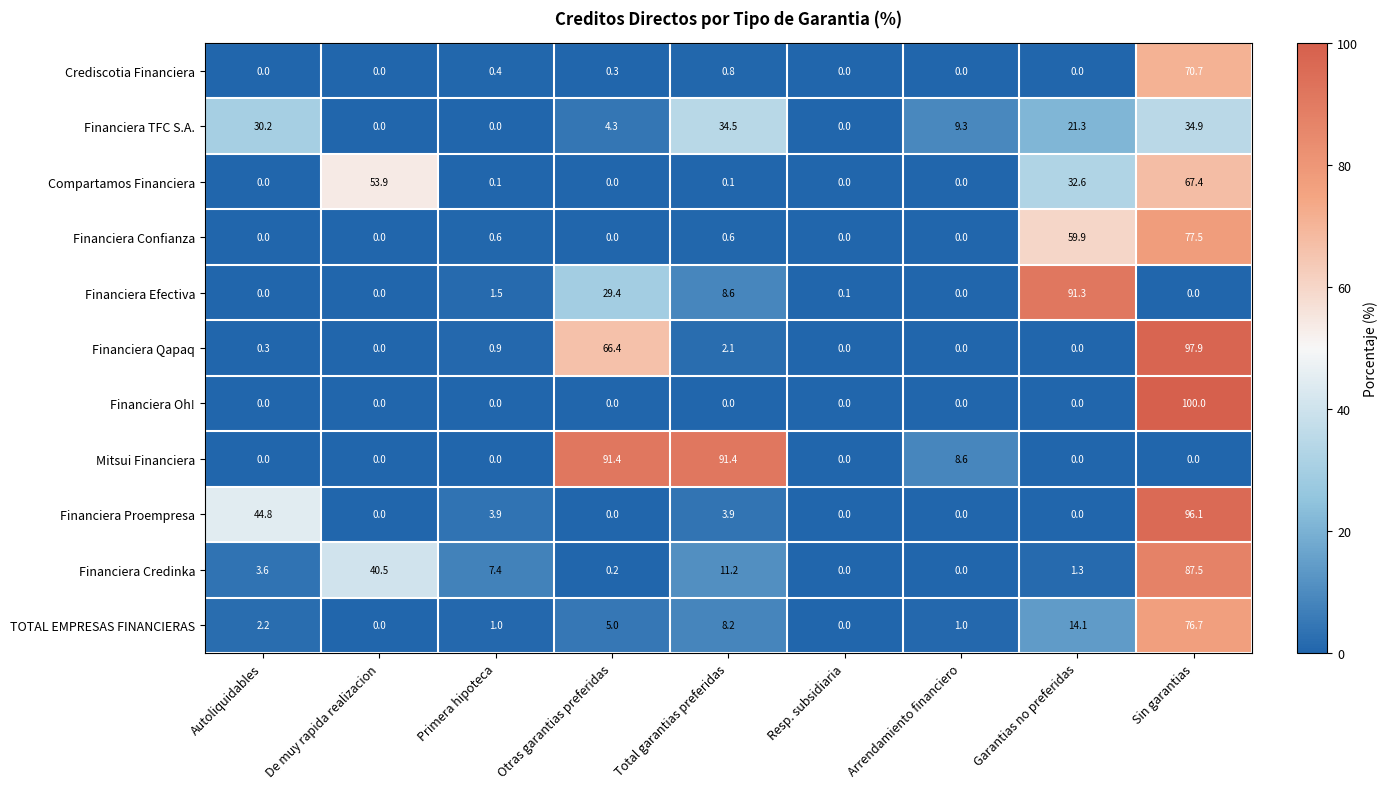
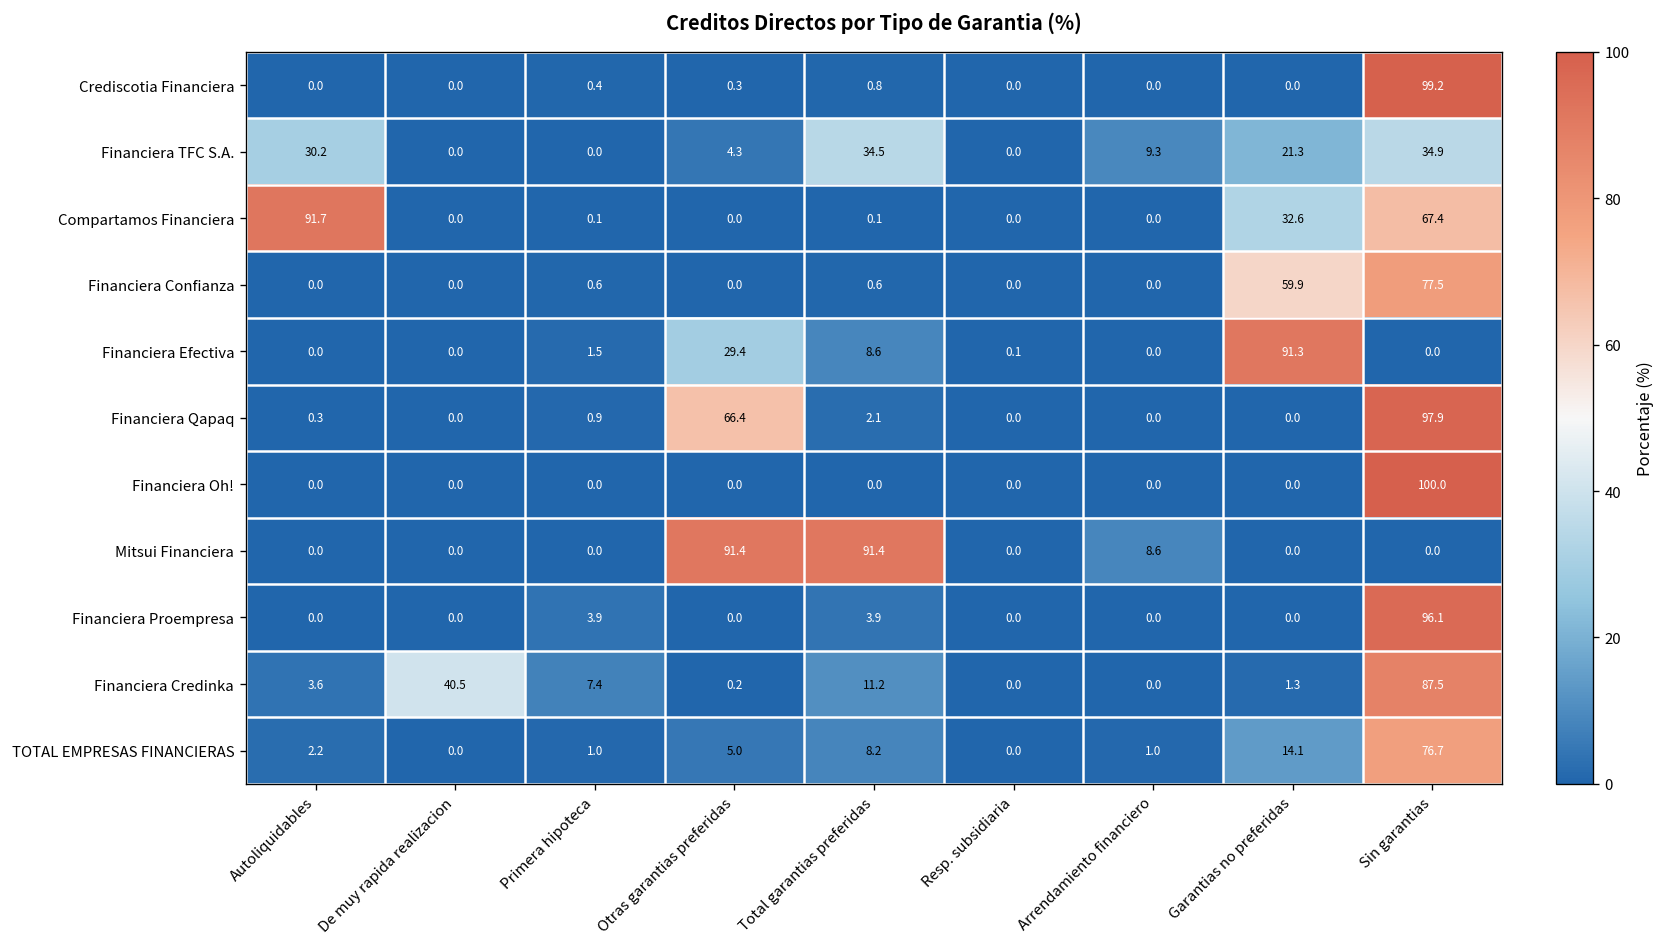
Crediscotia Financiera, Sin garantias: 70.7 -> 99.2
Compartamos Financiera, Autoliquidables: 0.0 -> 91.7
Compartamos Financiera, De muy rapida realizacion: 53.9 -> 0.0
Financiera Proempresa, Autoliquidables: 44.8 -> 0.0
